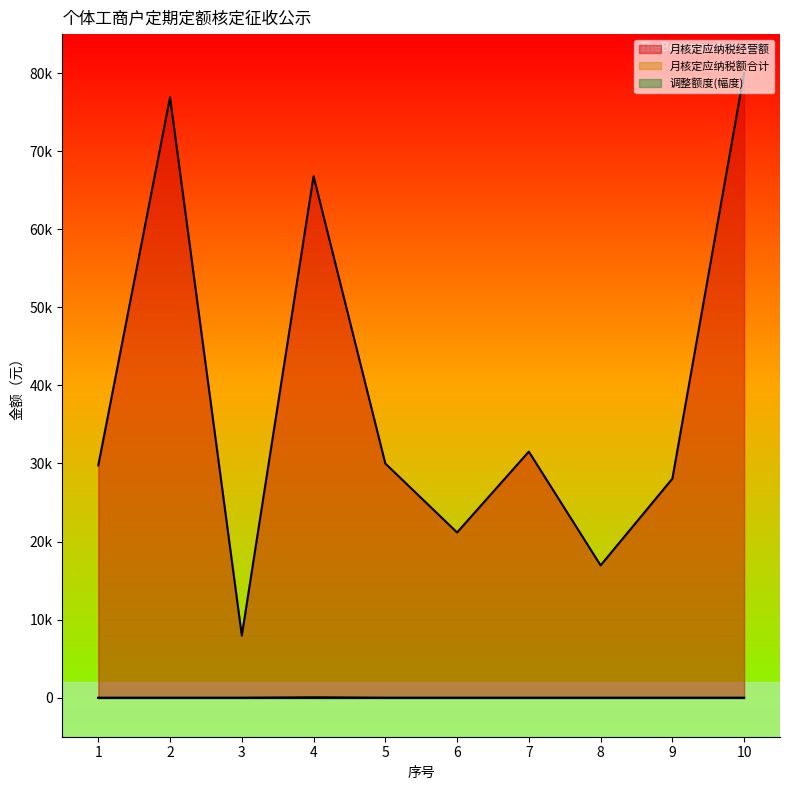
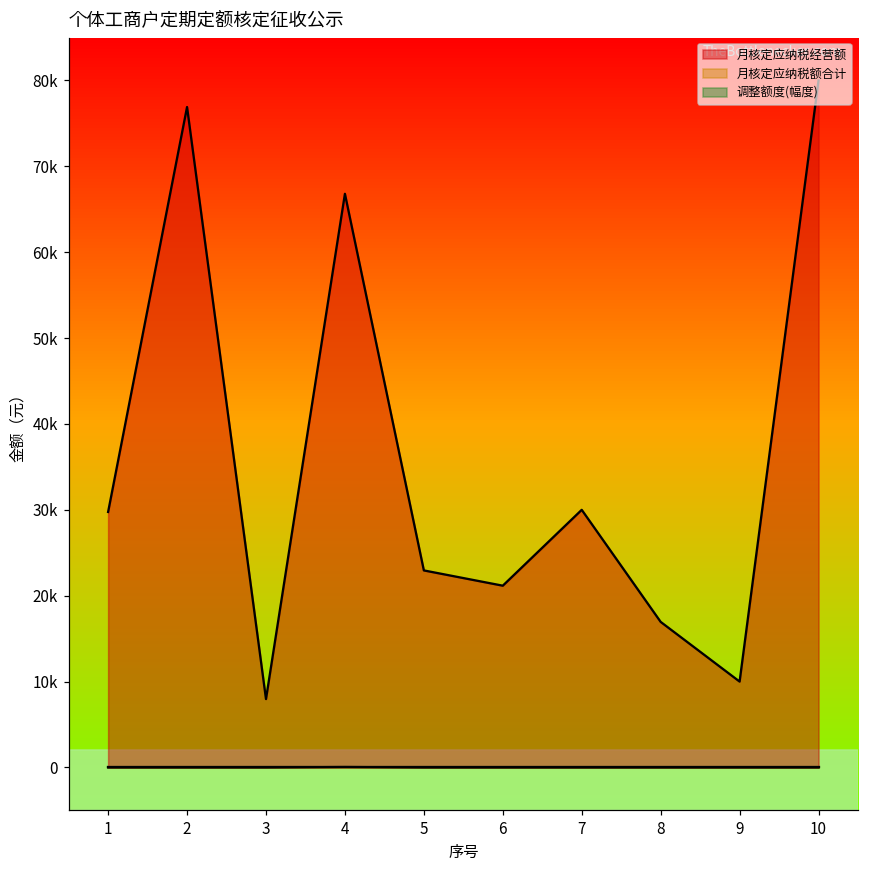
月核定应纳税经营额, 5: 30000 -> 23000
月核定应纳税经营额, 7: 32000 -> 30000
月核定应纳税经营额, 9: 28000 -> 10000
